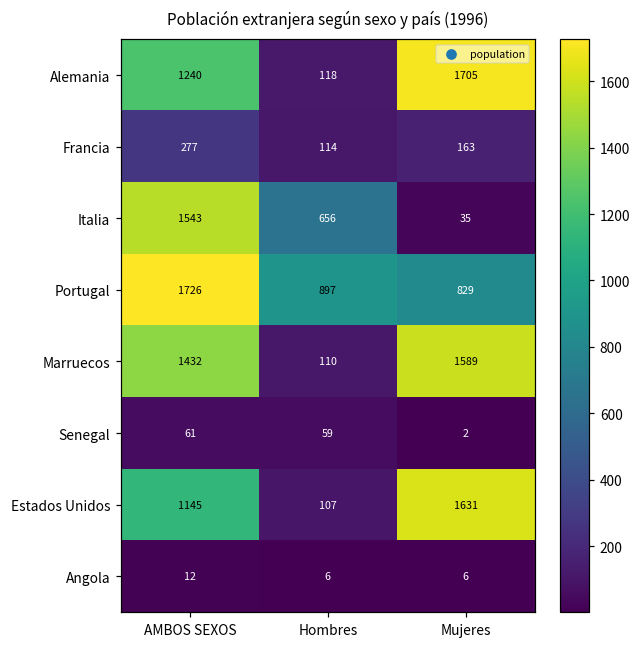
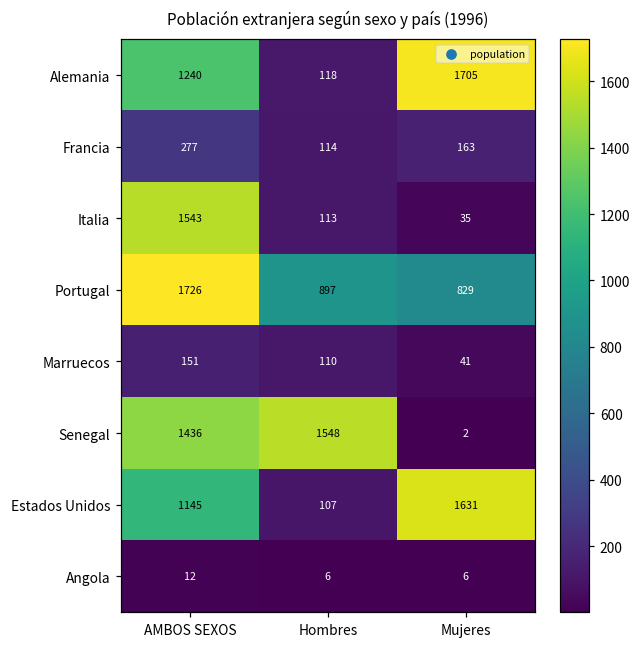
Italia, Hombres: 656 -> 113
Marruecos, AMBOS SEXOS: 1432 -> 151
Marruecos, Mujeres: 1589 -> 41
Senegal, AMBOS SEXOS: 61 -> 1436
Senegal, Hombres: 59 -> 1548
